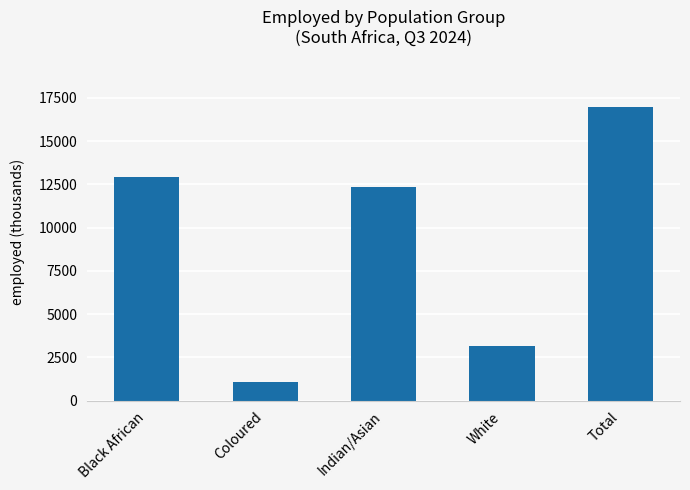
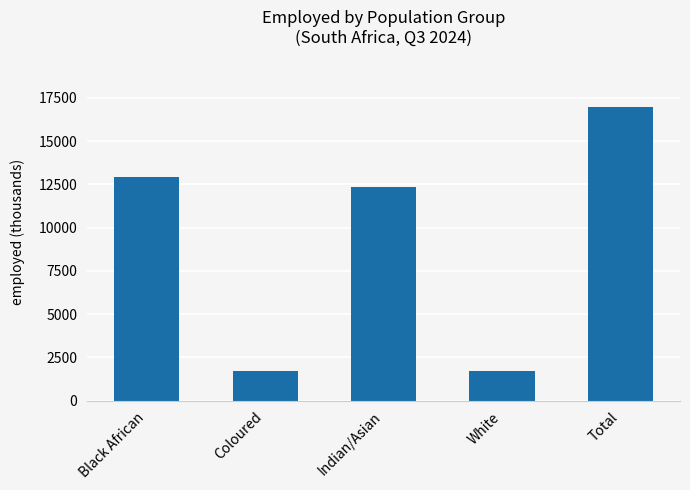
Coloured: 1100 -> 1700
White: 3200 -> 1700
